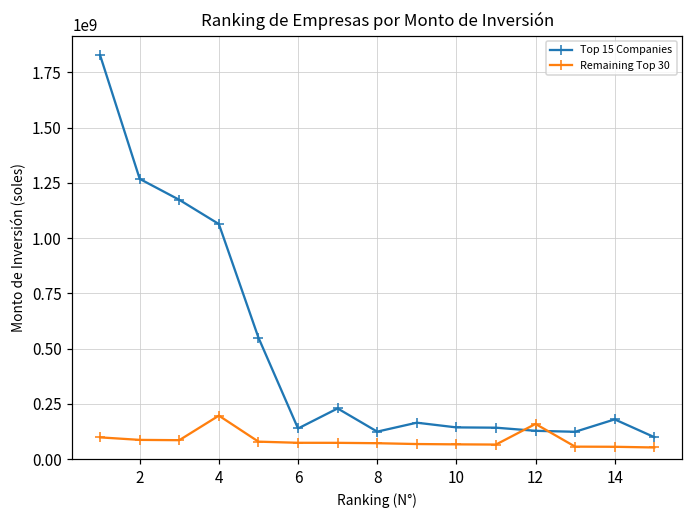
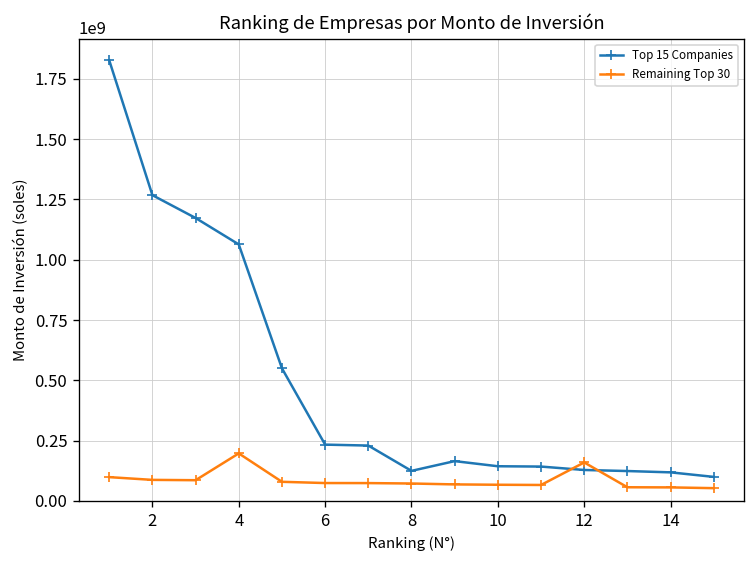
Top 15 Companies, 6: 140000000 -> 230000000
Top 15 Companies, 14: 180000000 -> 120000000
